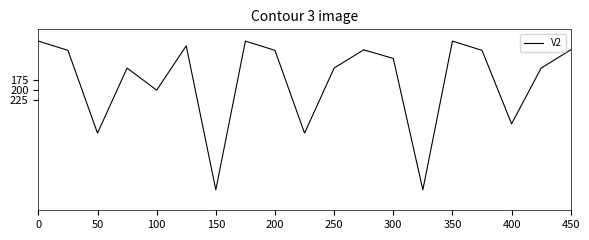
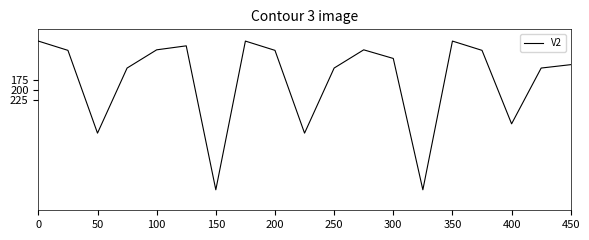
100: 200 -> 100
450: 100 -> 140
